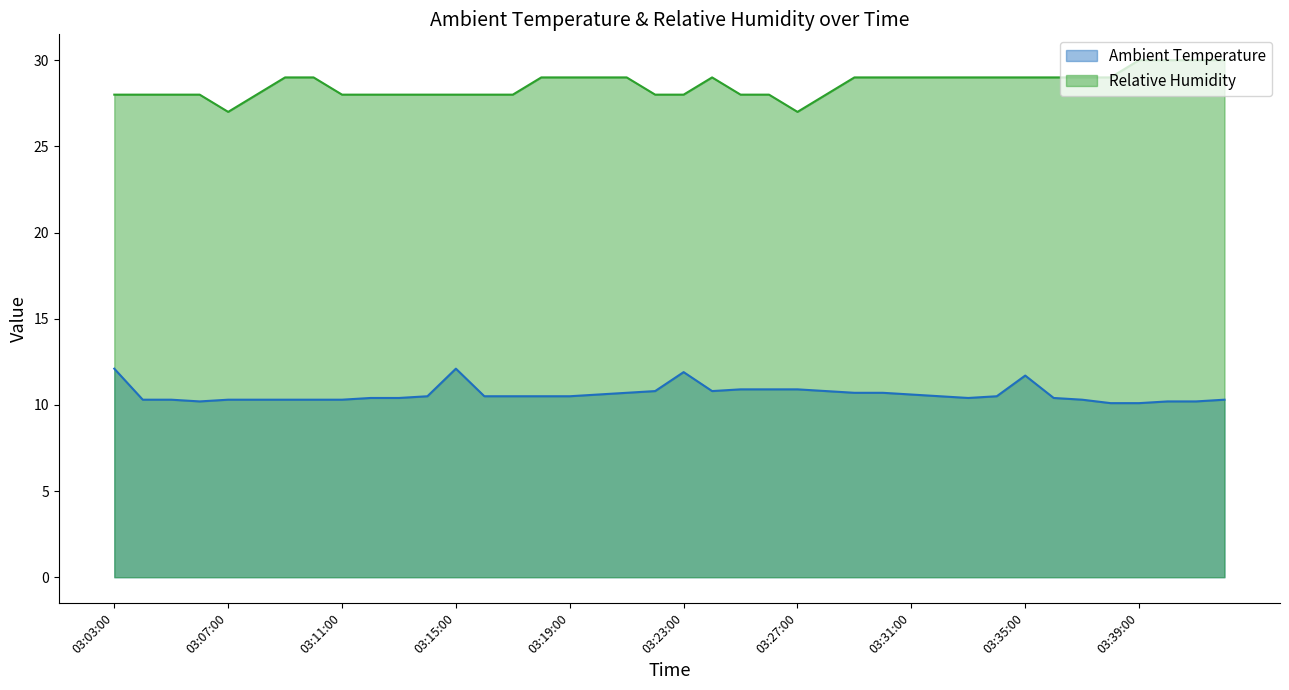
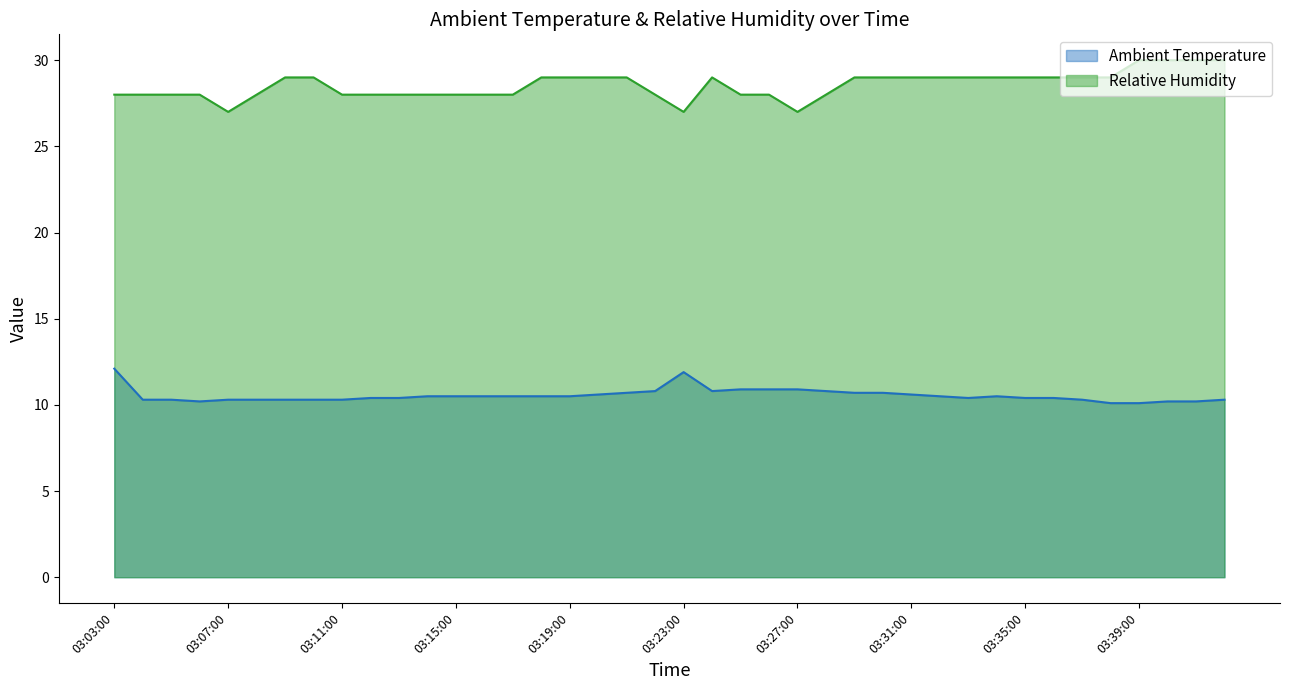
Ambient Temperature, 03:15:00: 12.1 -> 10.5
Relative Humidity, 03:23:00: 28 -> 27
Ambient Temperature, 03:35:00: 11.7 -> 10.4
